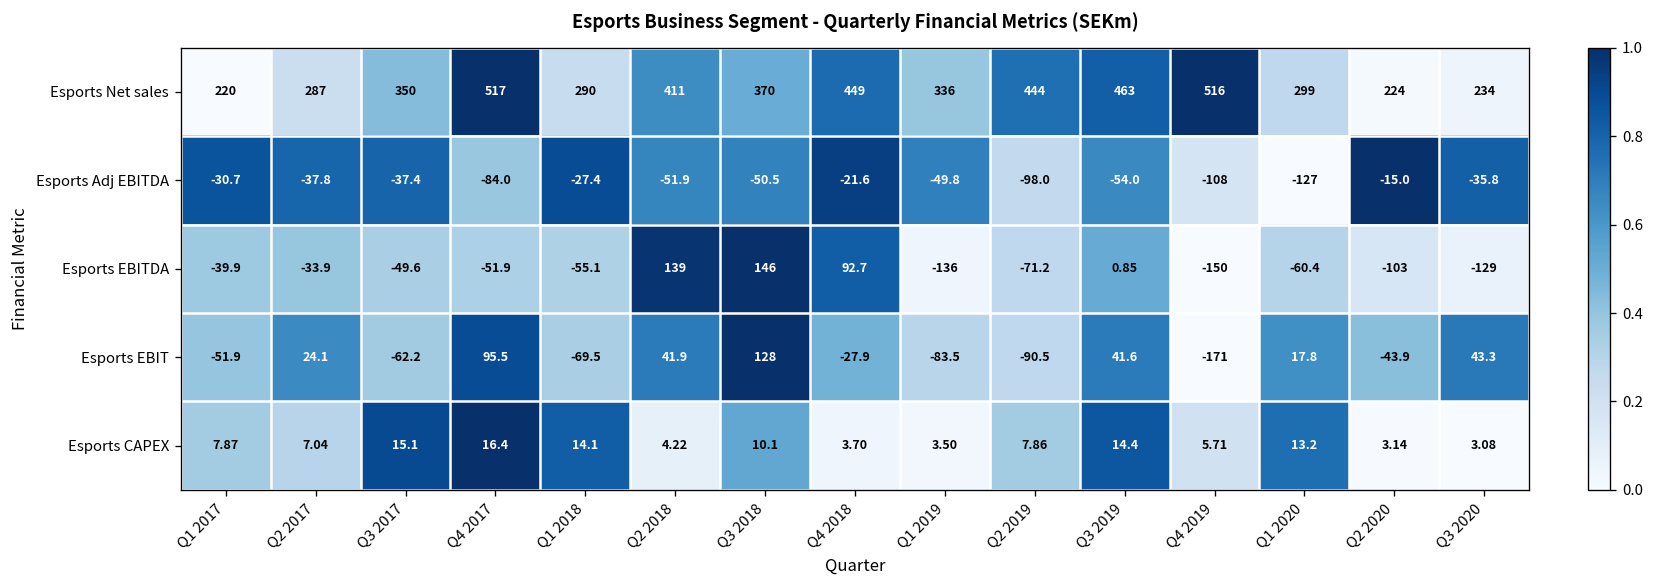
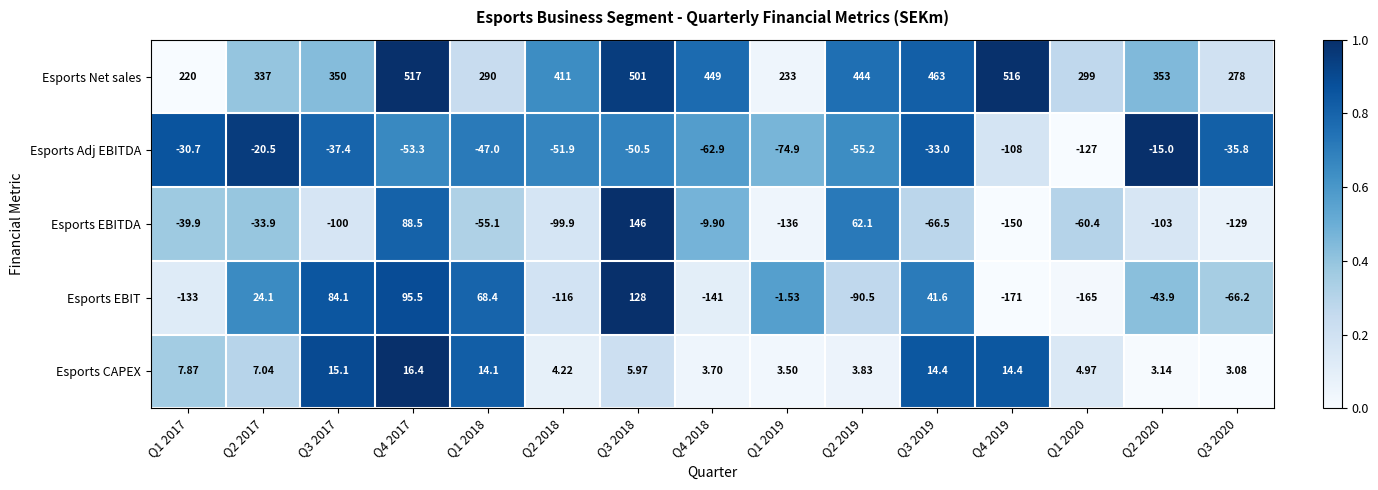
Esports Net sales, Q2 2017: 287 -> 337
Esports Net sales, Q3 2018: 370 -> 501
Esports Net sales, Q1 2019: 336 -> 233
Esports Net sales, Q2 2020: 224 -> 353
Esports Net sales, Q3 2020: 234 -> 278
Esports Adj EBITDA, Q2 2017: -37.8 -> -20.5
Esports Adj EBITDA, Q4 2017: -84.0 -> -53.3
Esports Adj EBITDA, Q1 2018: -27.4 -> -47.0
Esports Adj EBITDA, Q4 2018: -21.6 -> -62.9
Esports Adj EBITDA, Q1 2019: -49.8 -> -74.9
Esports Adj EBITDA, Q2 2019: -98.0 -> -55.2
Esports Adj EBITDA, Q3 2019: -54.0 -> -33.0
Esports EBITDA, Q3 2017: -49.6 -> -100
Esports EBITDA, Q4 2017: -51.9 -> 88.5
Esports EBITDA, Q2 2018: 139 -> -99.9
Esports EBITDA, Q4 2018: 92.7 -> -9.90
Esports EBITDA, Q2 2019: -71.2 -> 62.1
Esports EBITDA, Q3 2019: 0.85 -> -66.5
Esports EBIT, Q1 2017: -51.9 -> -133
Esports EBIT, Q3 2017: -62.2 -> 84.1
Esports EBIT, Q1 2018: -69.5 -> 68.4
Esports EBIT, Q2 2018: 41.9 -> -116
Esports EBIT, Q4 2018: -27.9 -> -141
Esports EBIT, Q1 2019: -83.5 -> -1.53
Esports EBIT, Q1 2020: 17.8 -> -165
Esports EBIT, Q3 2020: 43.3 -> -66.2
Esports CAPEX, Q3 2018: 10.1 -> 5.97
Esports CAPEX, Q2 2019: 7.86 -> 3.83
Esports CAPEX, Q4 2019: 5.71 -> 14.4
Esports CAPEX, Q1 2020: 13.2 -> 4.97
